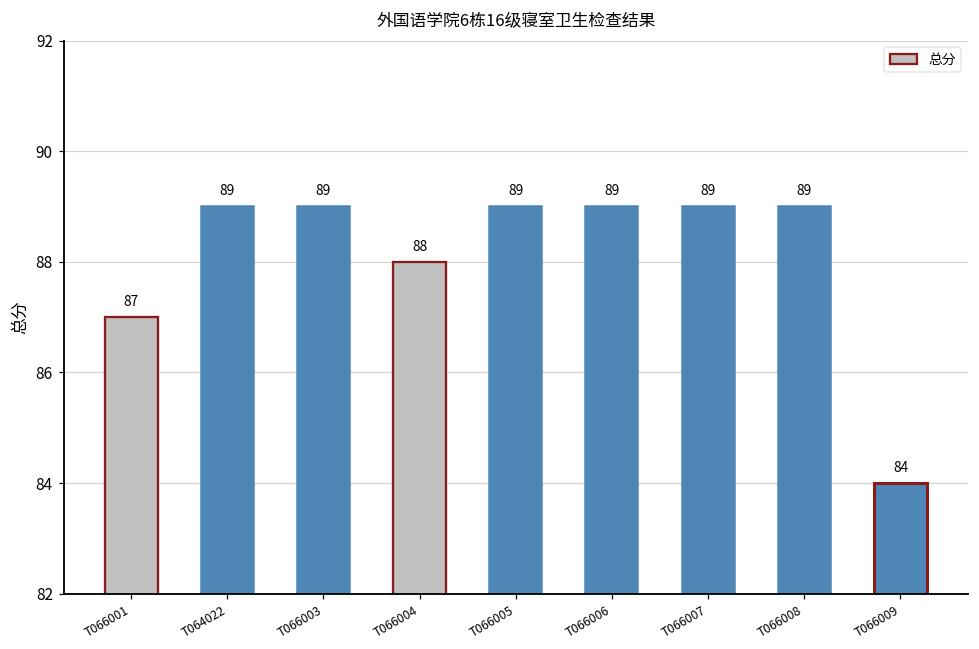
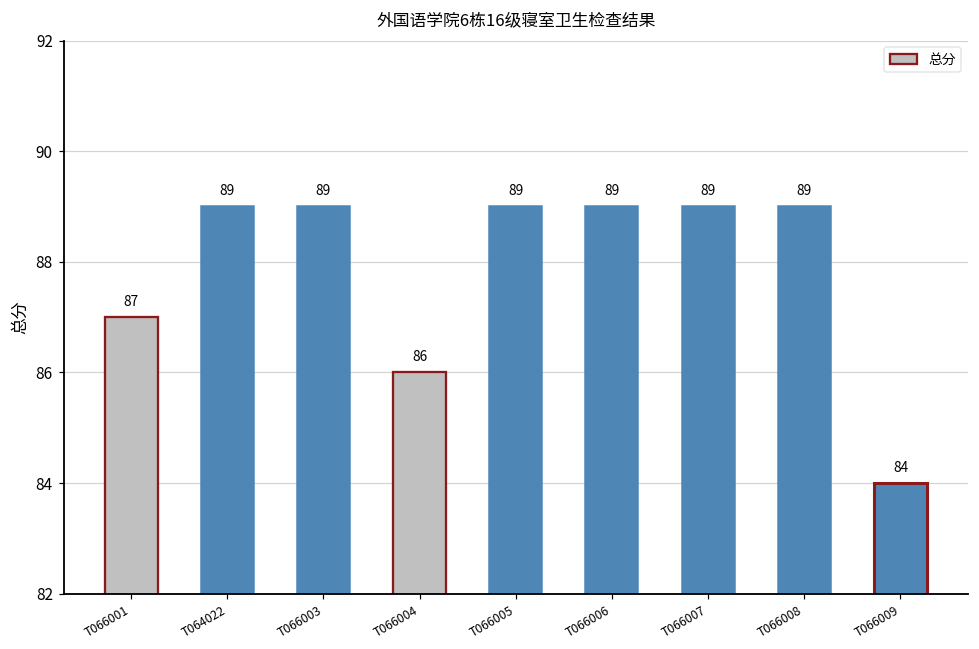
T066004: 88 -> 86
